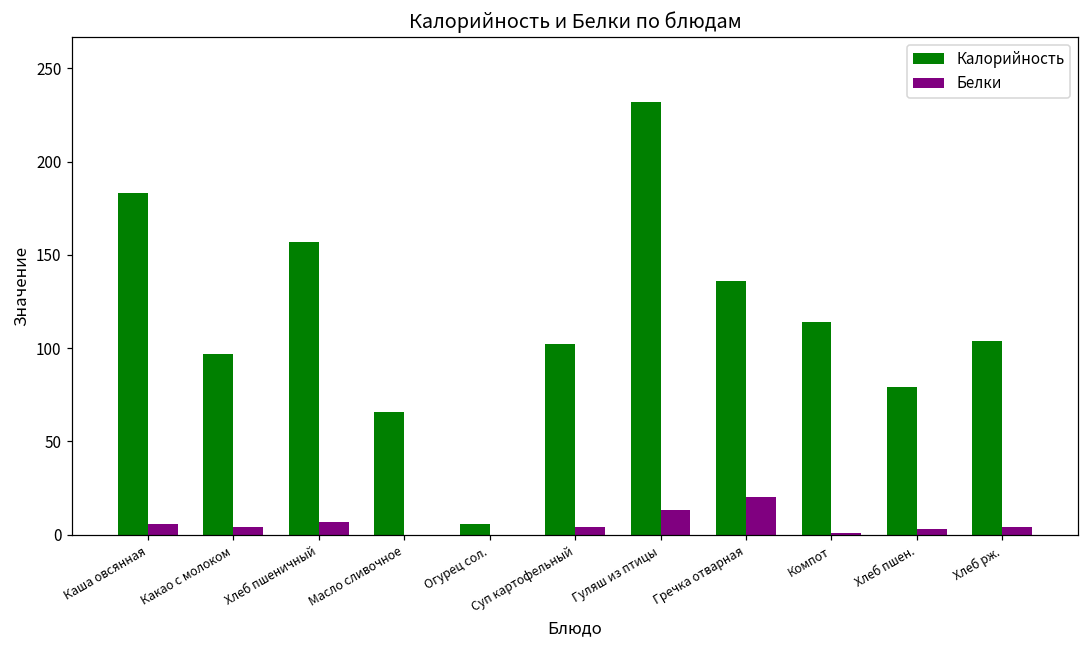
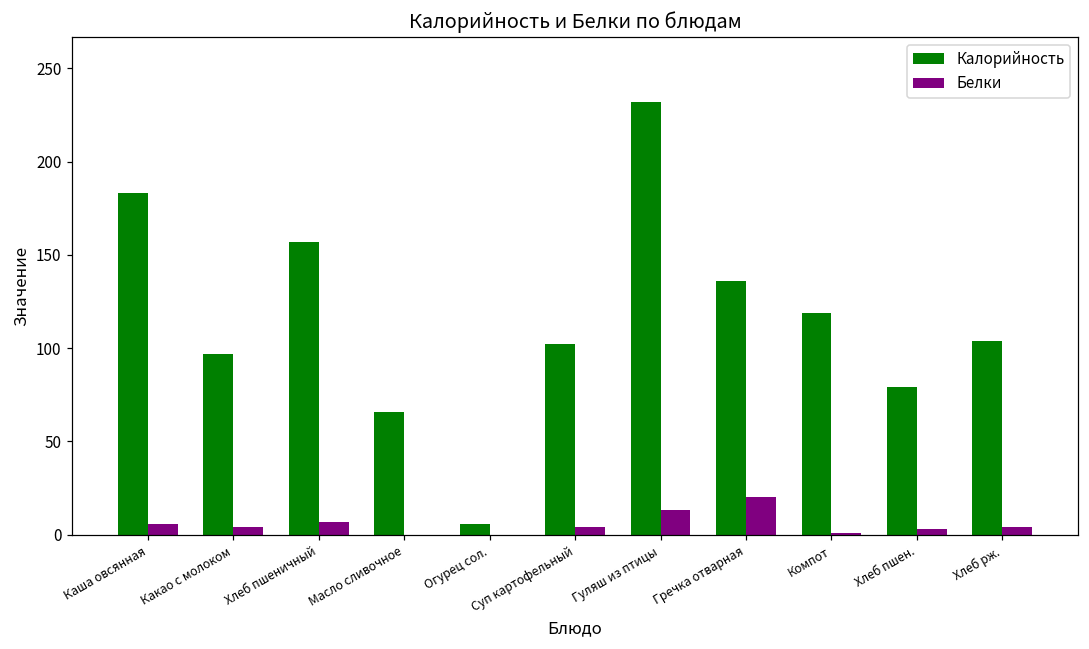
Калорийность, Компот: 114 -> 119
